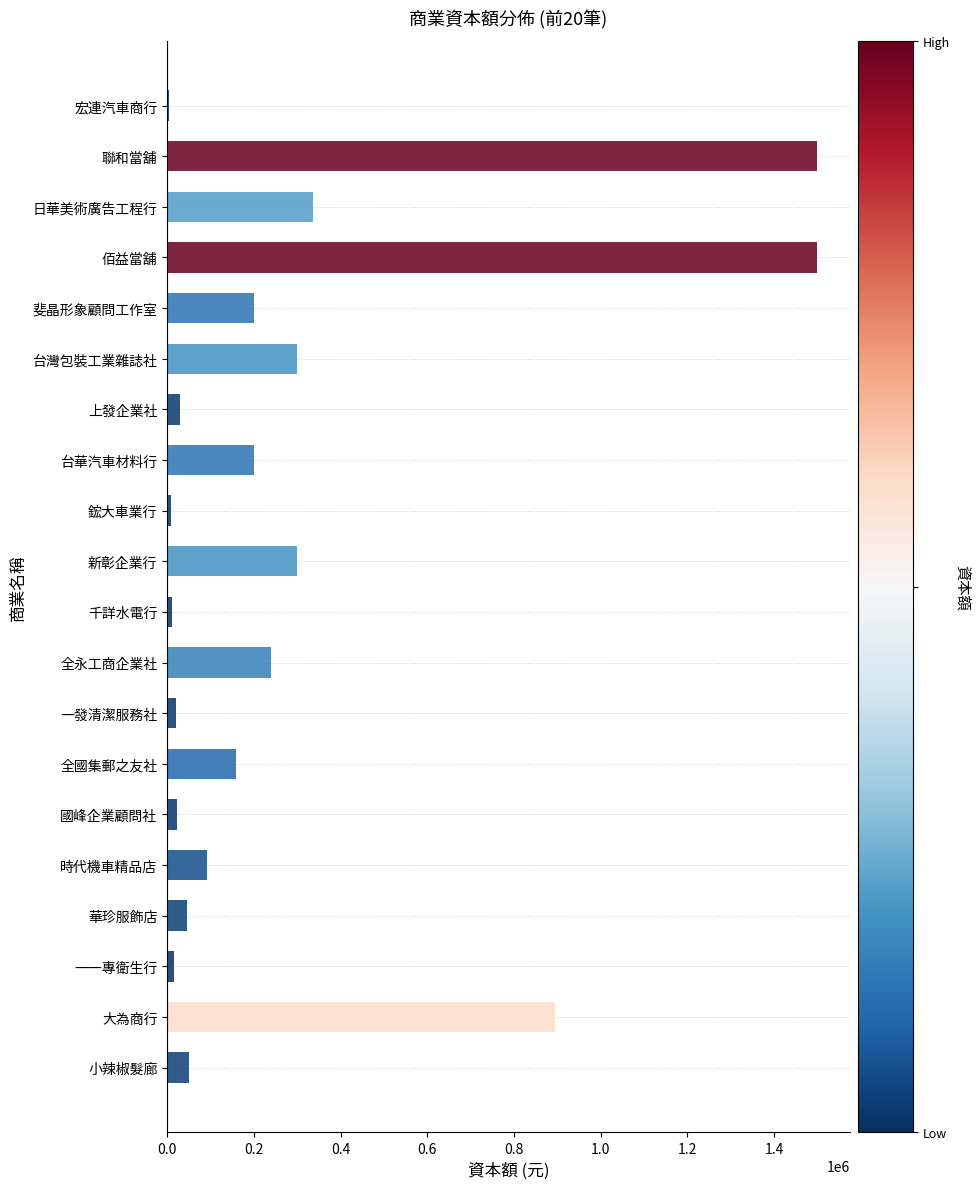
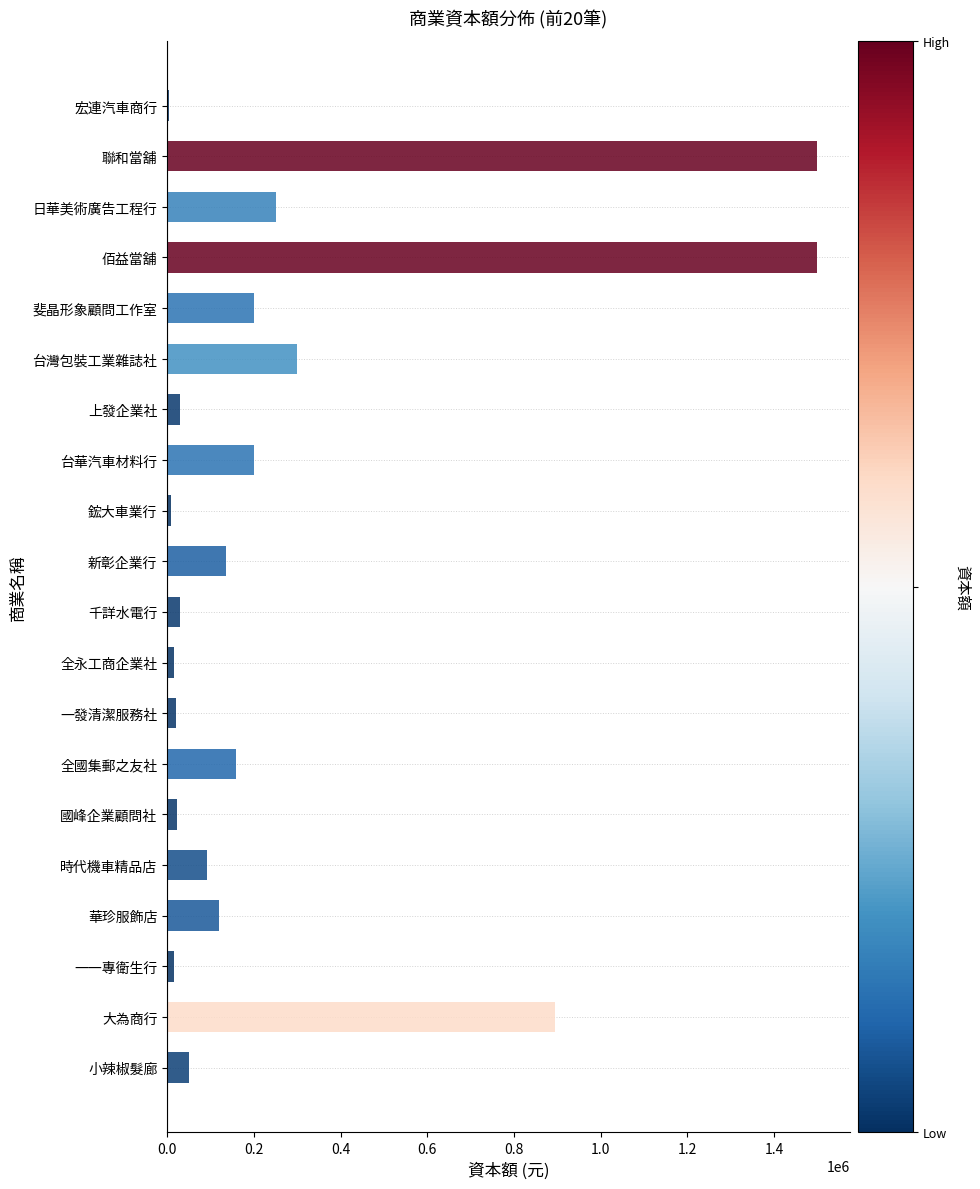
日華美術廣告工程行: 340000 -> 250000
新彰企業行: 300000 -> 140000
千詳水電行: 10000 -> 30000
全永工商企業社: 240000 -> 10000
華珍服飾店: 50000 -> 120000
